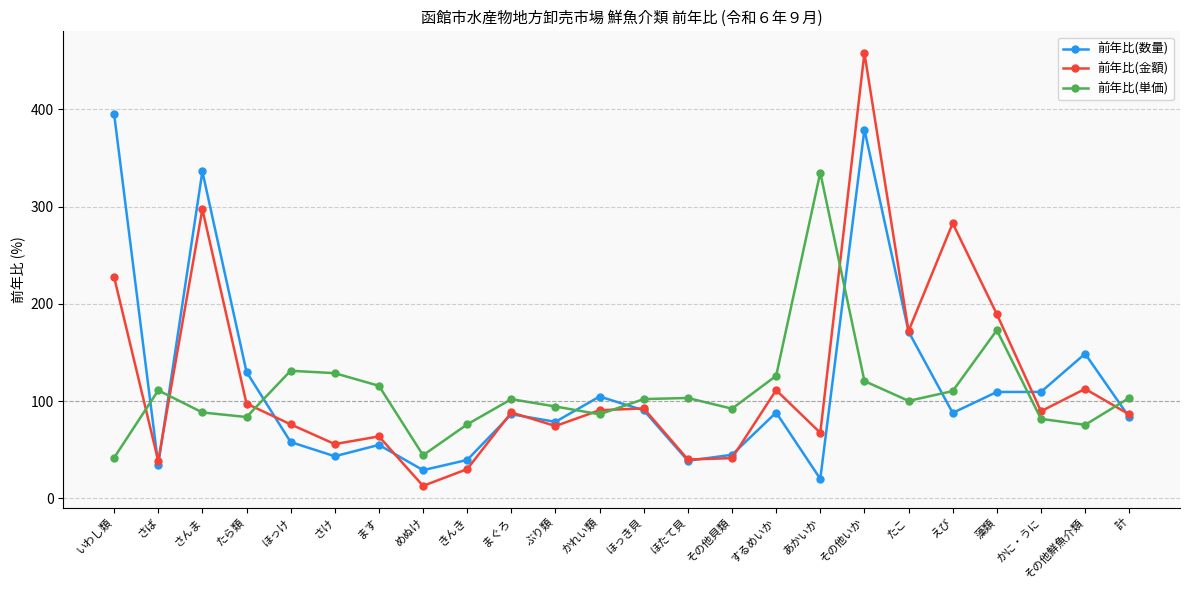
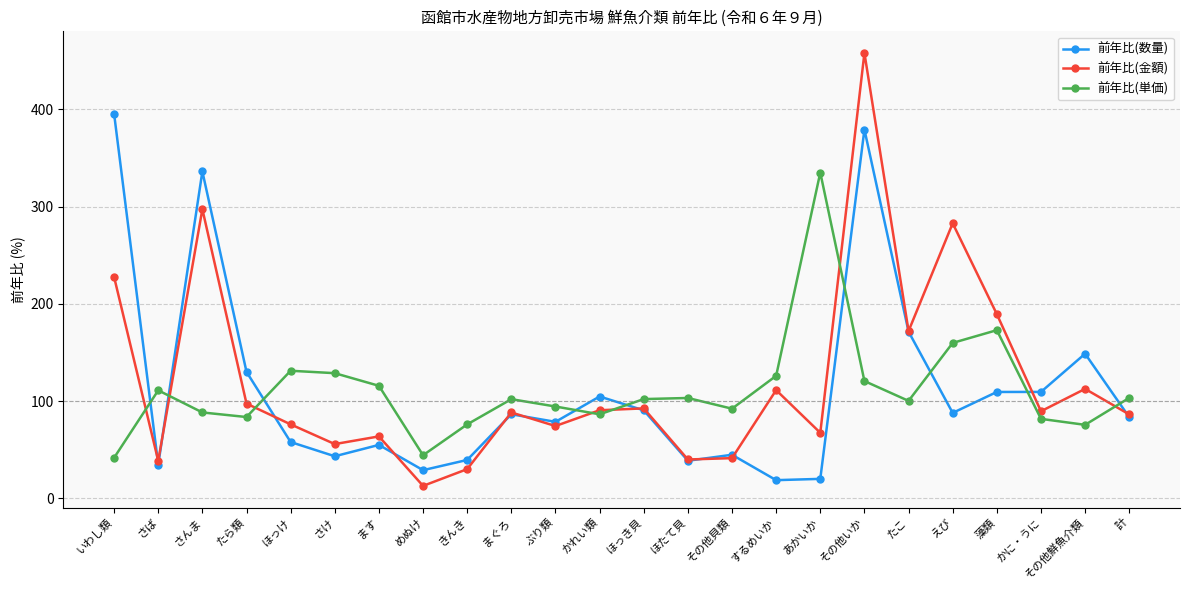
前年比(数量), するめいか: 90 -> 20
前年比(単価), えび: 110 -> 160
